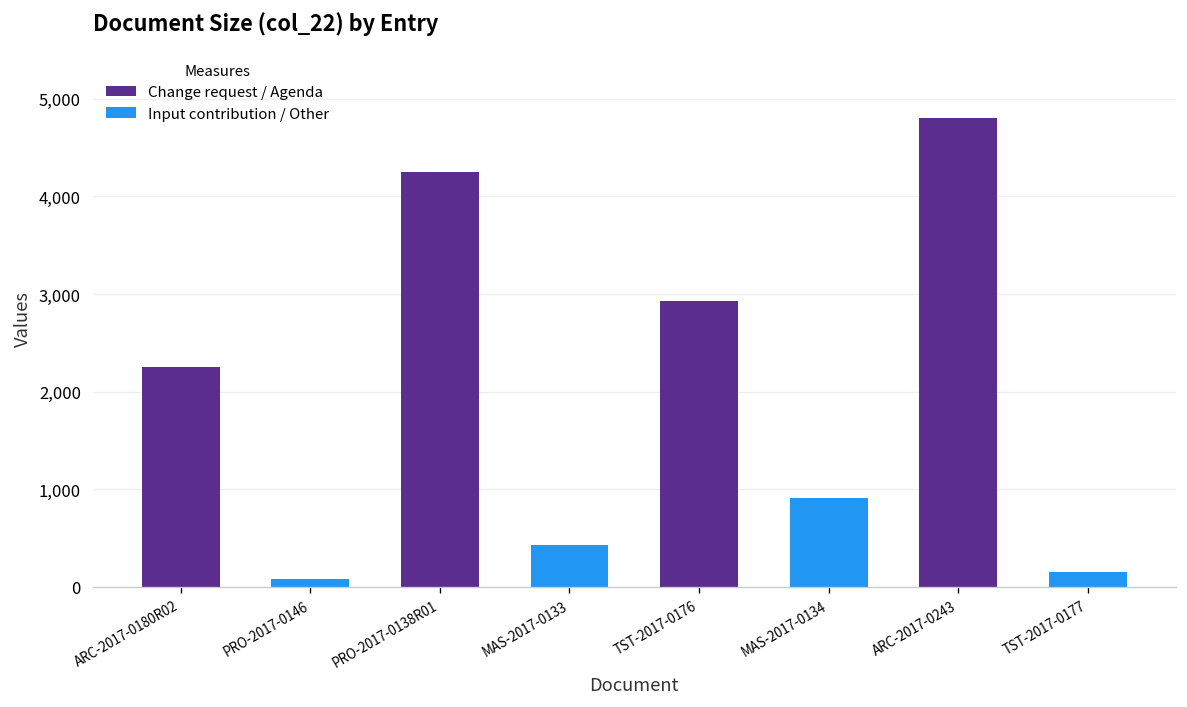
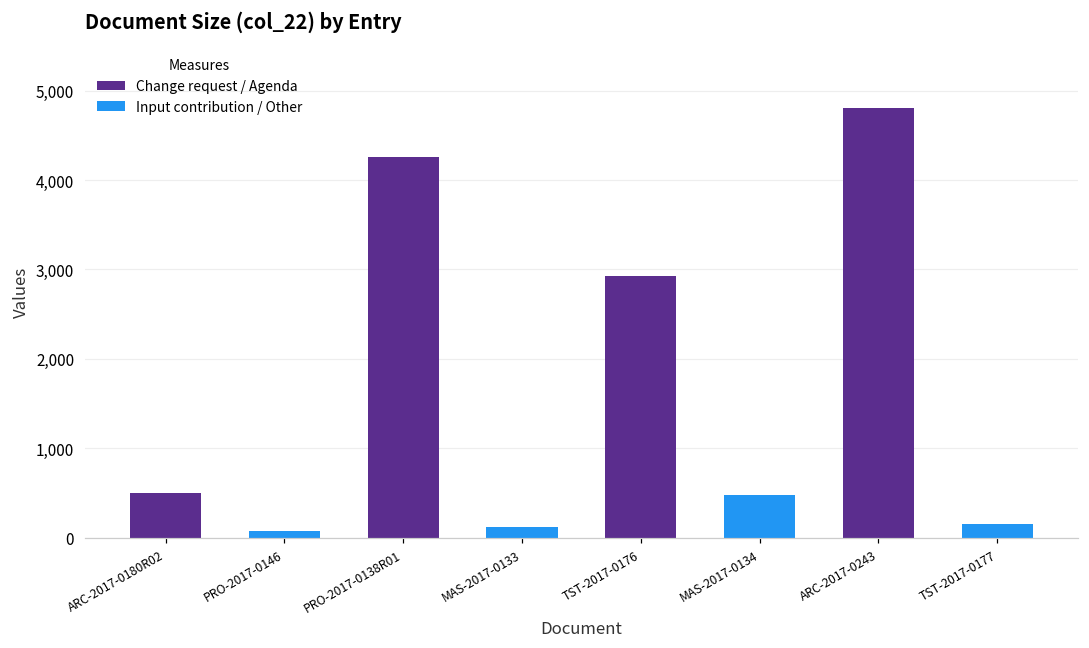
ARC-2017-0180R02: 2,300 -> 500
MAS-2017-0133: 400 -> 100
MAS-2017-0134: 900 -> 500
